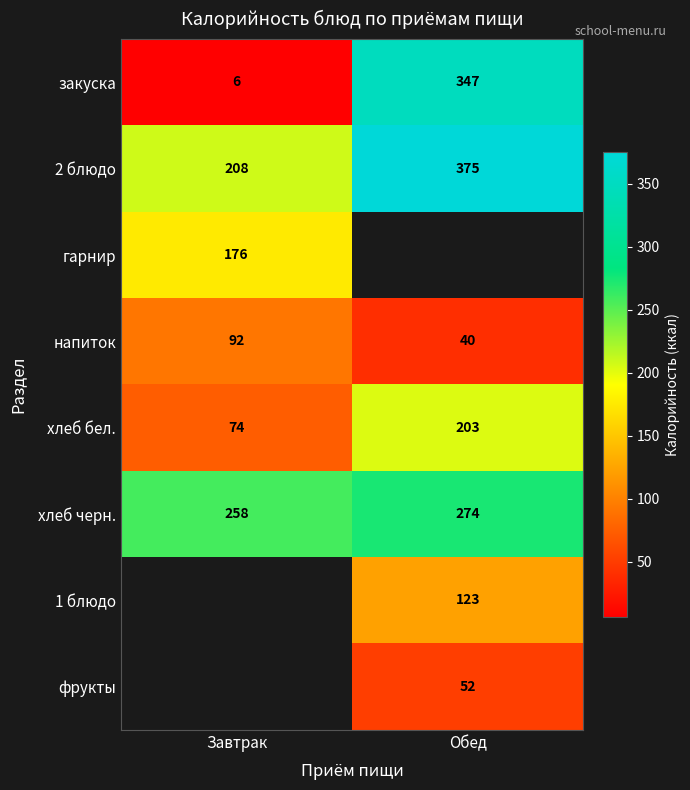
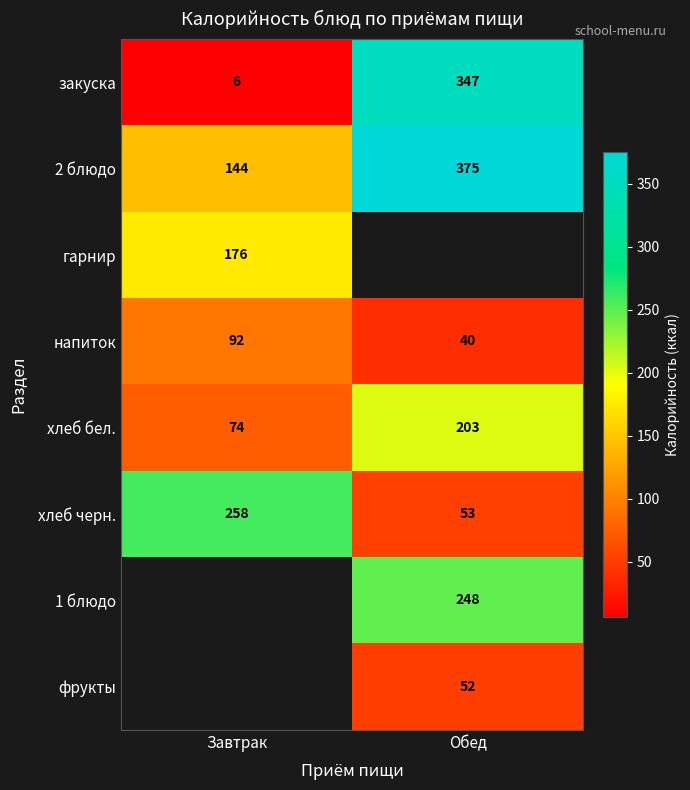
2 блюдо, Завтрак: 208 -> 144
хлеб черн., Обед: 274 -> 53
1 блюдо, Обед: 123 -> 248
